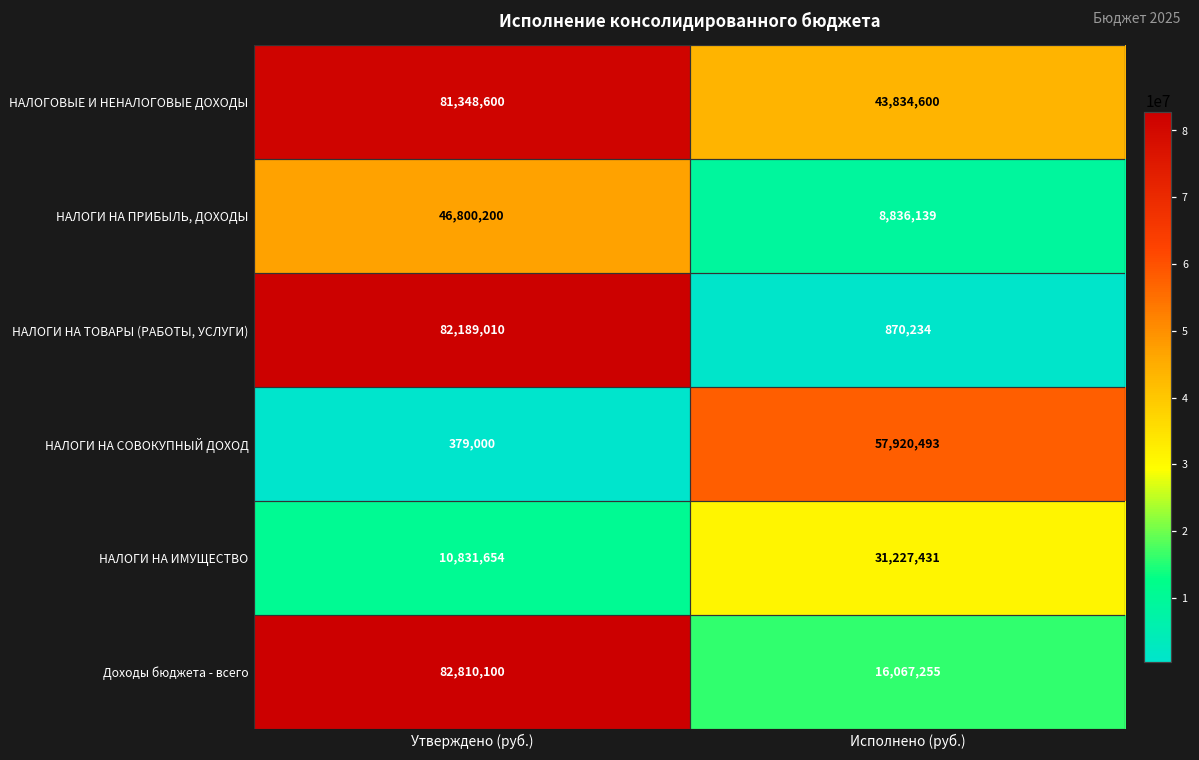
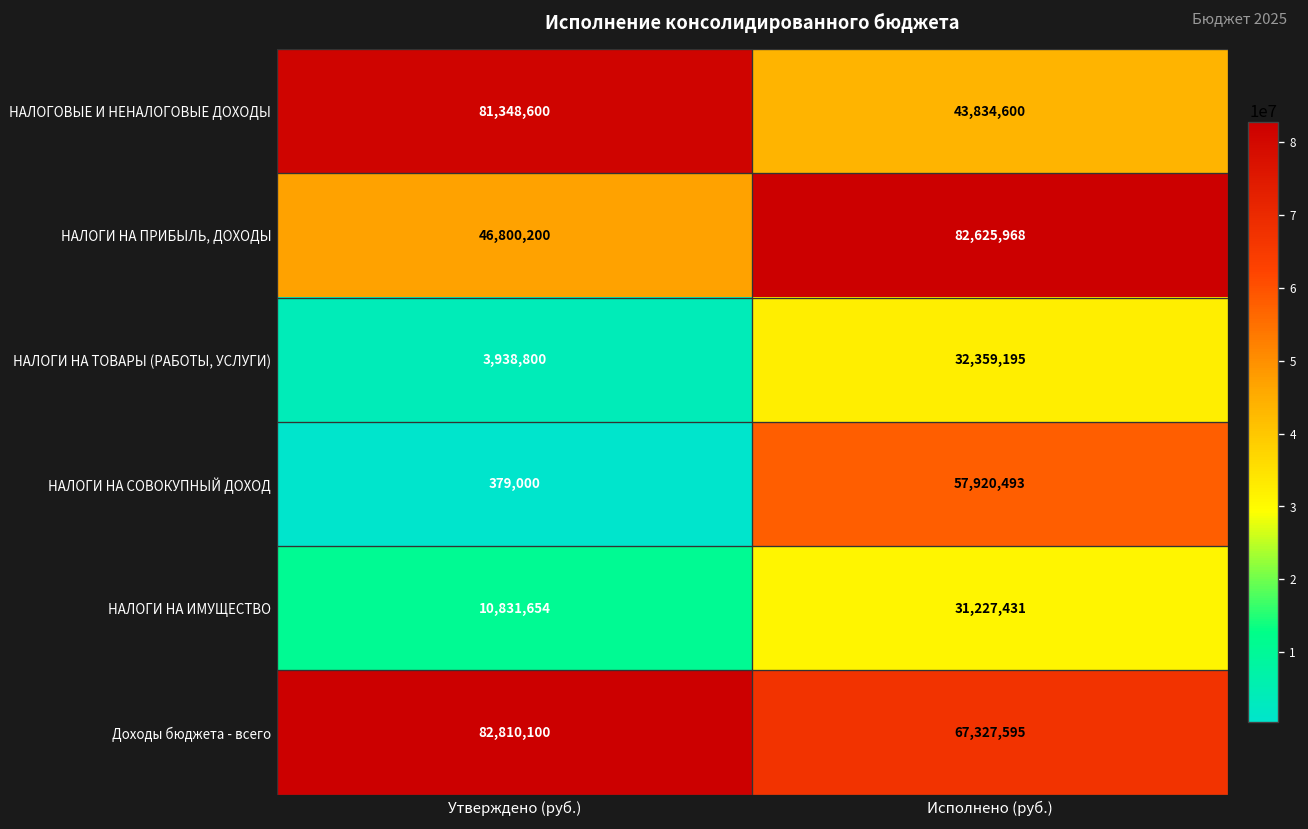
НАЛОГИ НА ПРИБЫЛЬ, ДОХОДЫ, Исполнено (руб.): 8,836,139 -> 82,625,968
НАЛОГИ НА ТОВАРЫ (РАБОТЫ, УСЛУГИ), Утверждено (руб.): 82,189,010 -> 3,938,800
НАЛОГИ НА ТОВАРЫ (РАБОТЫ, УСЛУГИ), Исполнено (руб.): 870,234 -> 32,359,195
Доходы бюджета - всего, Исполнено (руб.): 16,067,255 -> 67,327,595
